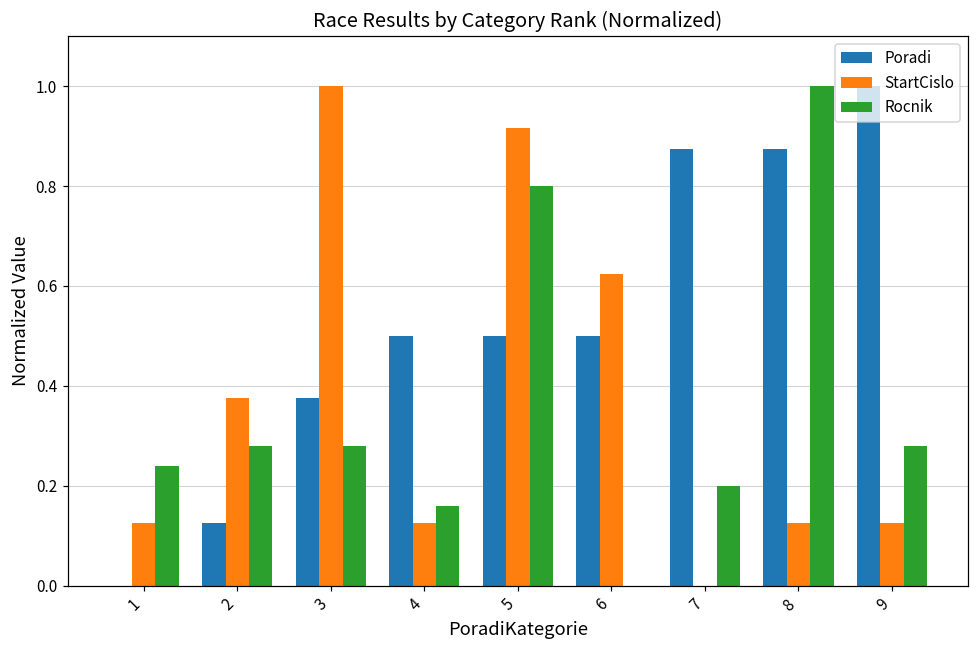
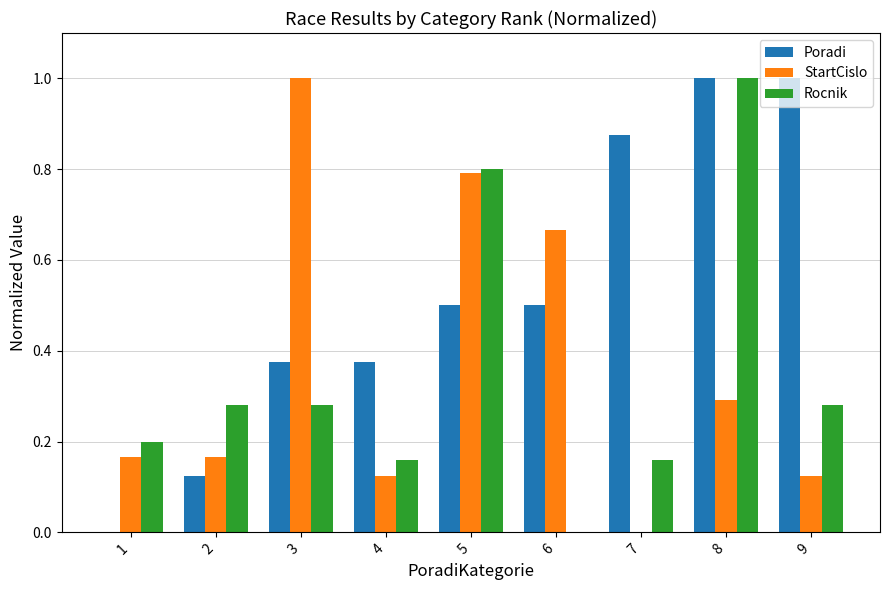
StartCislo, 1: 0.13 -> 0.17
Rocnik, 1: 0.24 -> 0.20
StartCislo, 2: 0.38 -> 0.17
Poradi, 4: 0.50 -> 0.38
StartCislo, 5: 0.92 -> 0.79
StartCislo, 6: 0.63 -> 0.67
Rocnik, 7: 0.20 -> 0.16
Poradi, 8: 0.88 -> 1.00
StartCislo, 8: 0.13 -> 0.29
